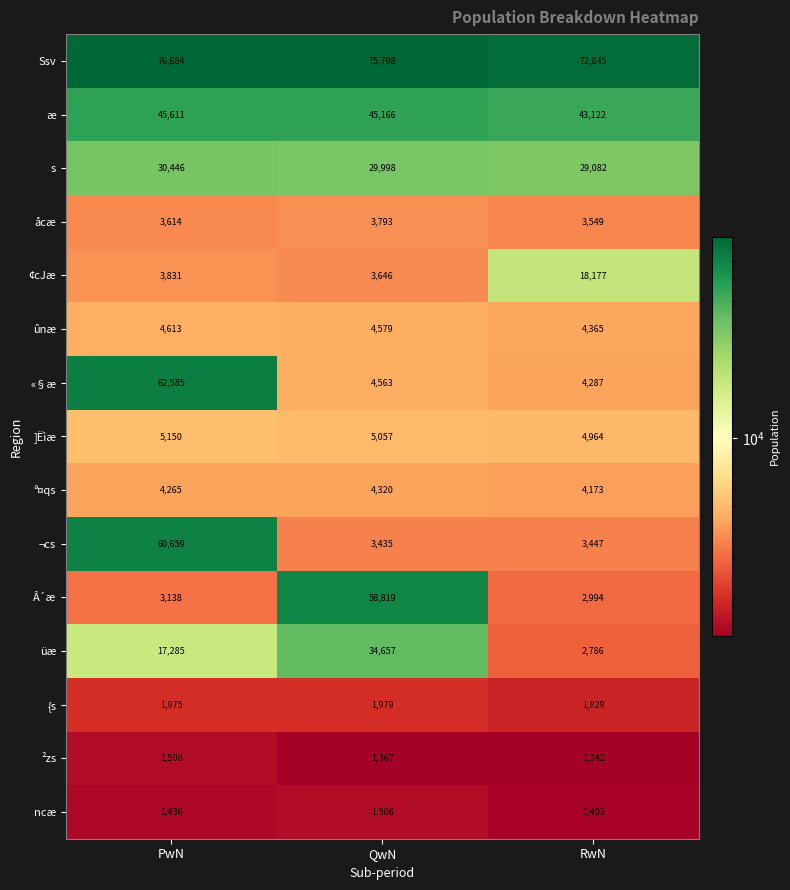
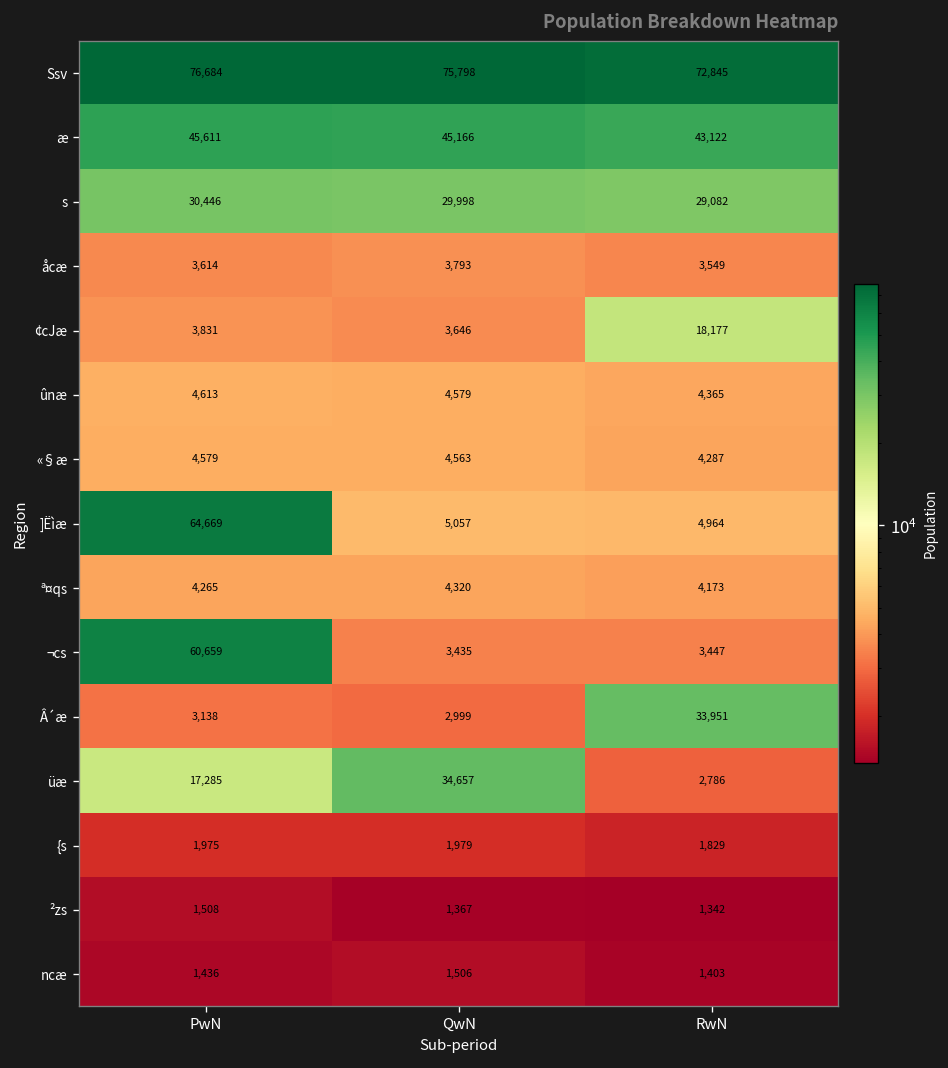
«§æ, PwN: 62,585 -> 4,579
]Ëìæ, PwN: 5,150 -> 64,669
Â´æ, QwN: 58,819 -> 2,999
Â´æ, RwN: 2,994 -> 33,951
